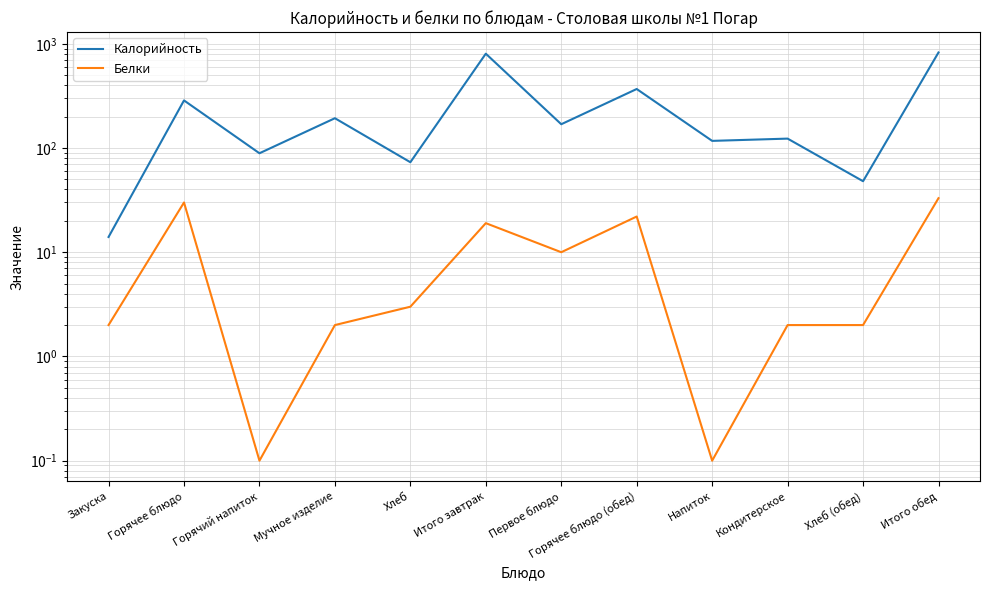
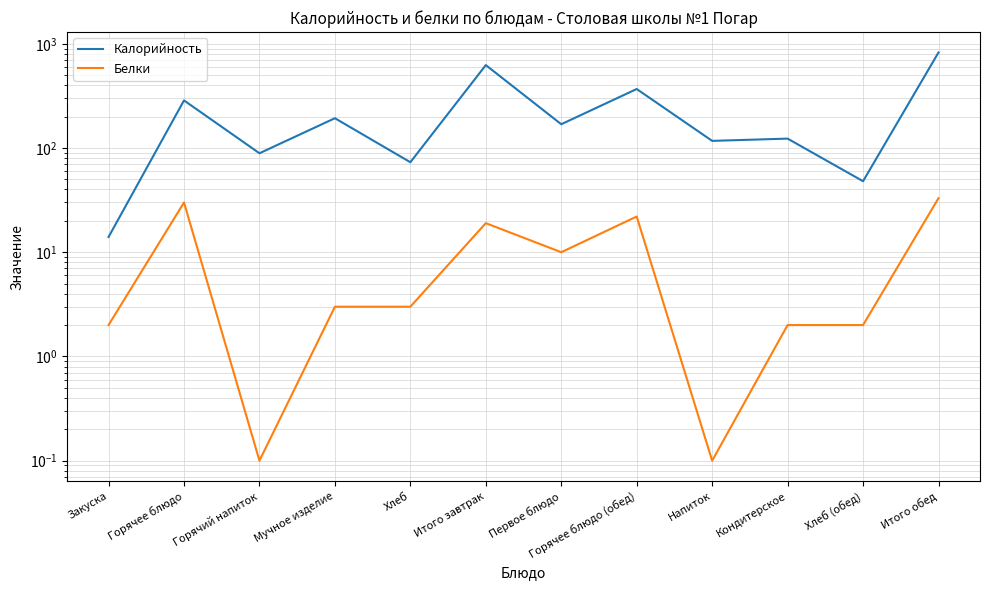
Белки, Мучное изделие: 2 -> 3
Калорийность, Итого завтрак: 800 -> 600
